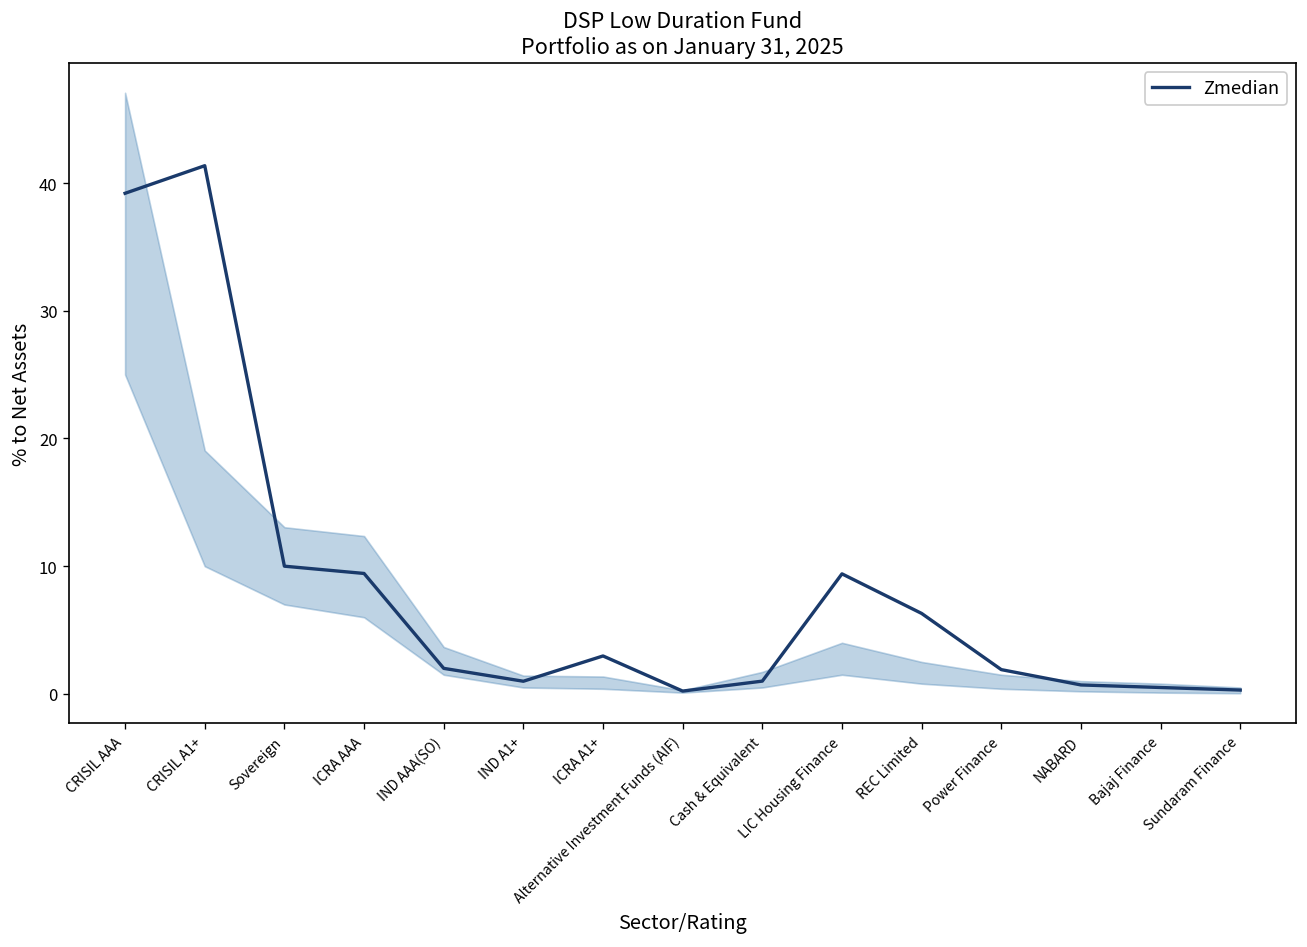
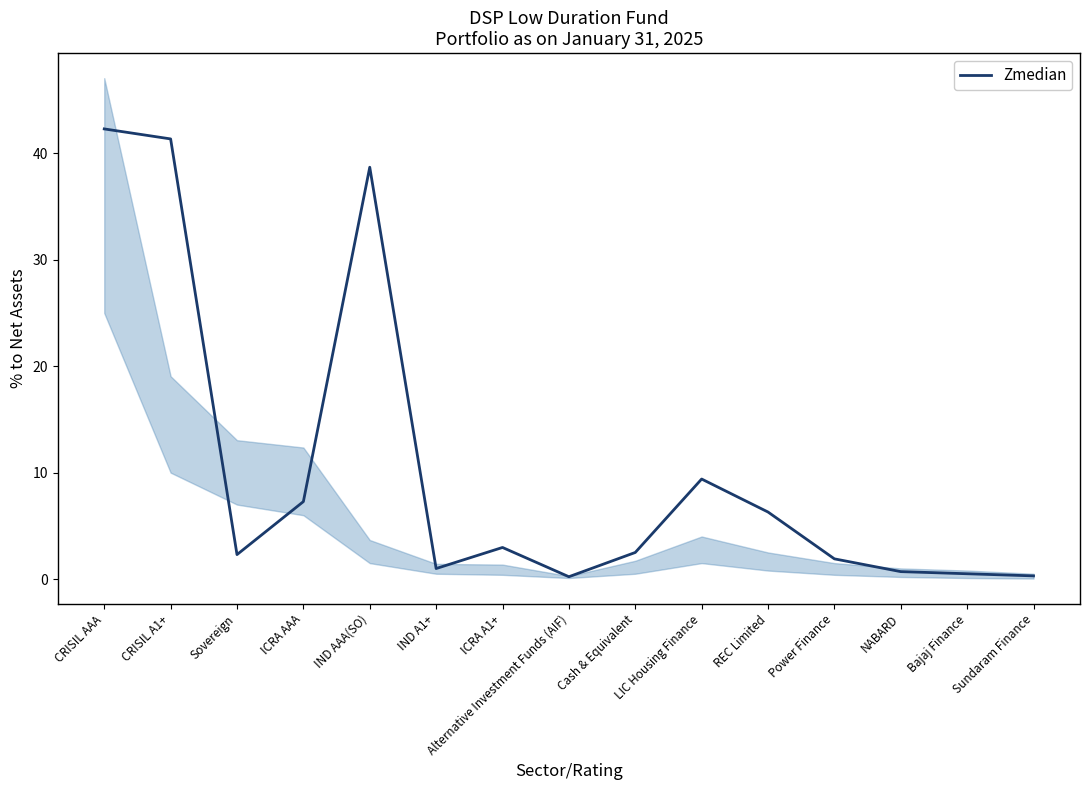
Zmedian, CRISIL AAA: 39.2 -> 42.3
Zmedian, Sovereign: 10.0 -> 2.3
Zmedian, ICRA AAA: 9.4 -> 7.3
Zmedian, IND AAA(SO): 2.0 -> 38.7
Zmedian, Cash & Equivalent: 1.0 -> 2.5
